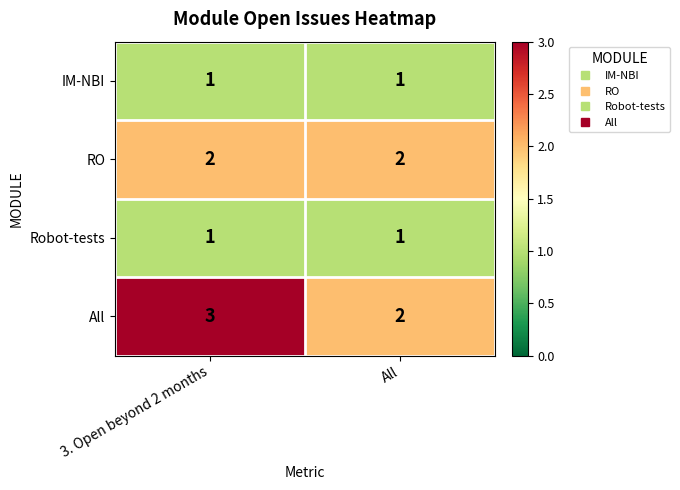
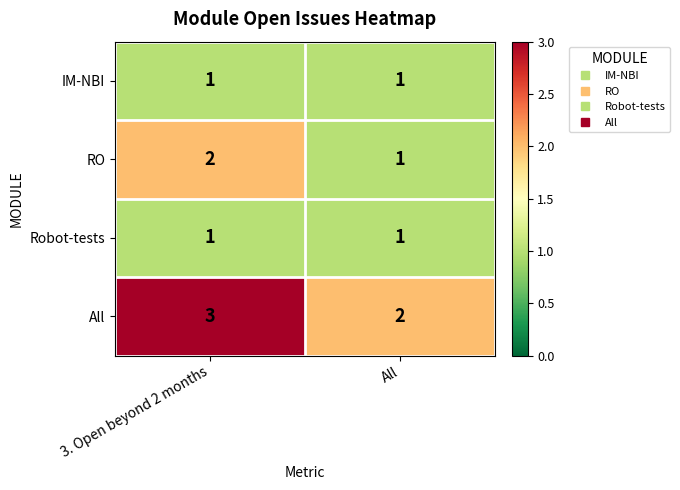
RO, All: 2 -> 1
